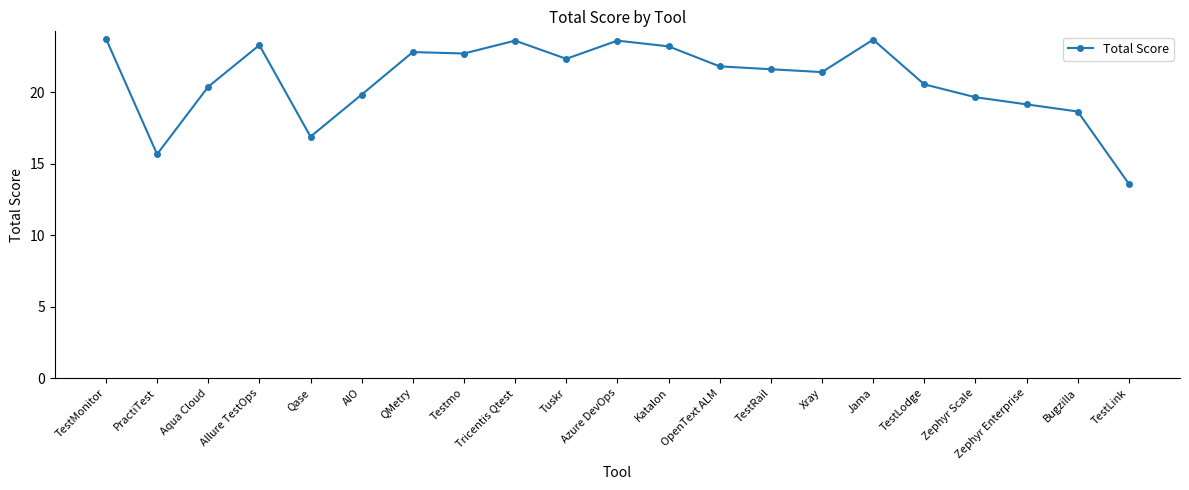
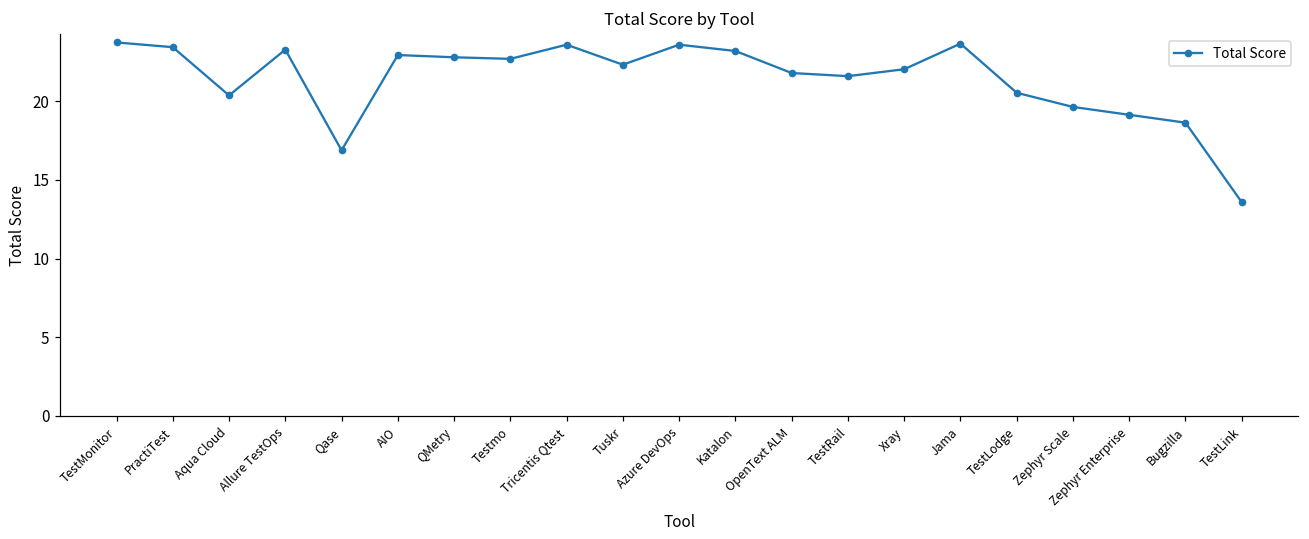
PractiTest: 15.7 -> 23.4
AIO: 19.8 -> 22.9
Xray: 21.4 -> 22.0
